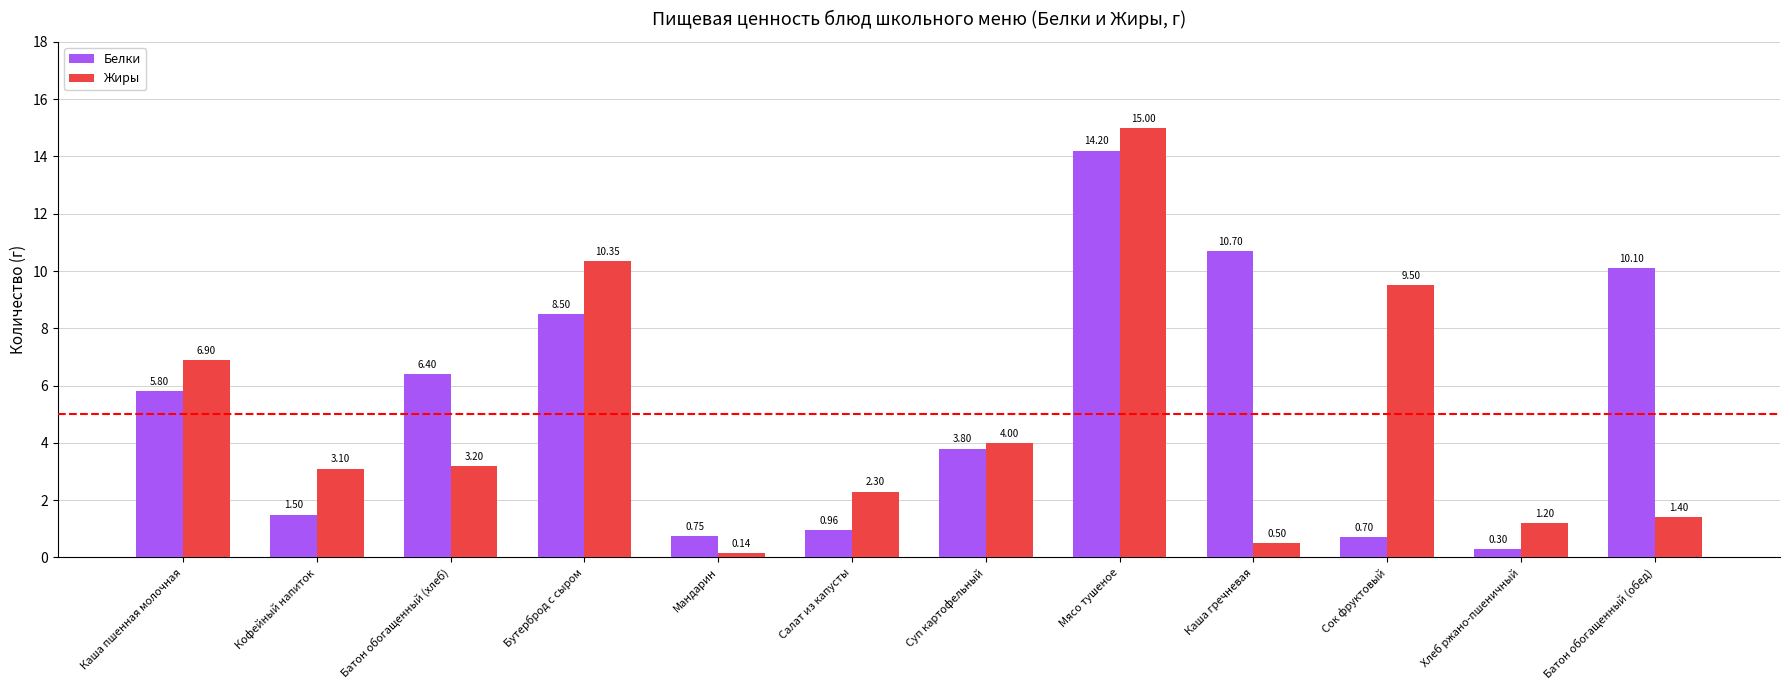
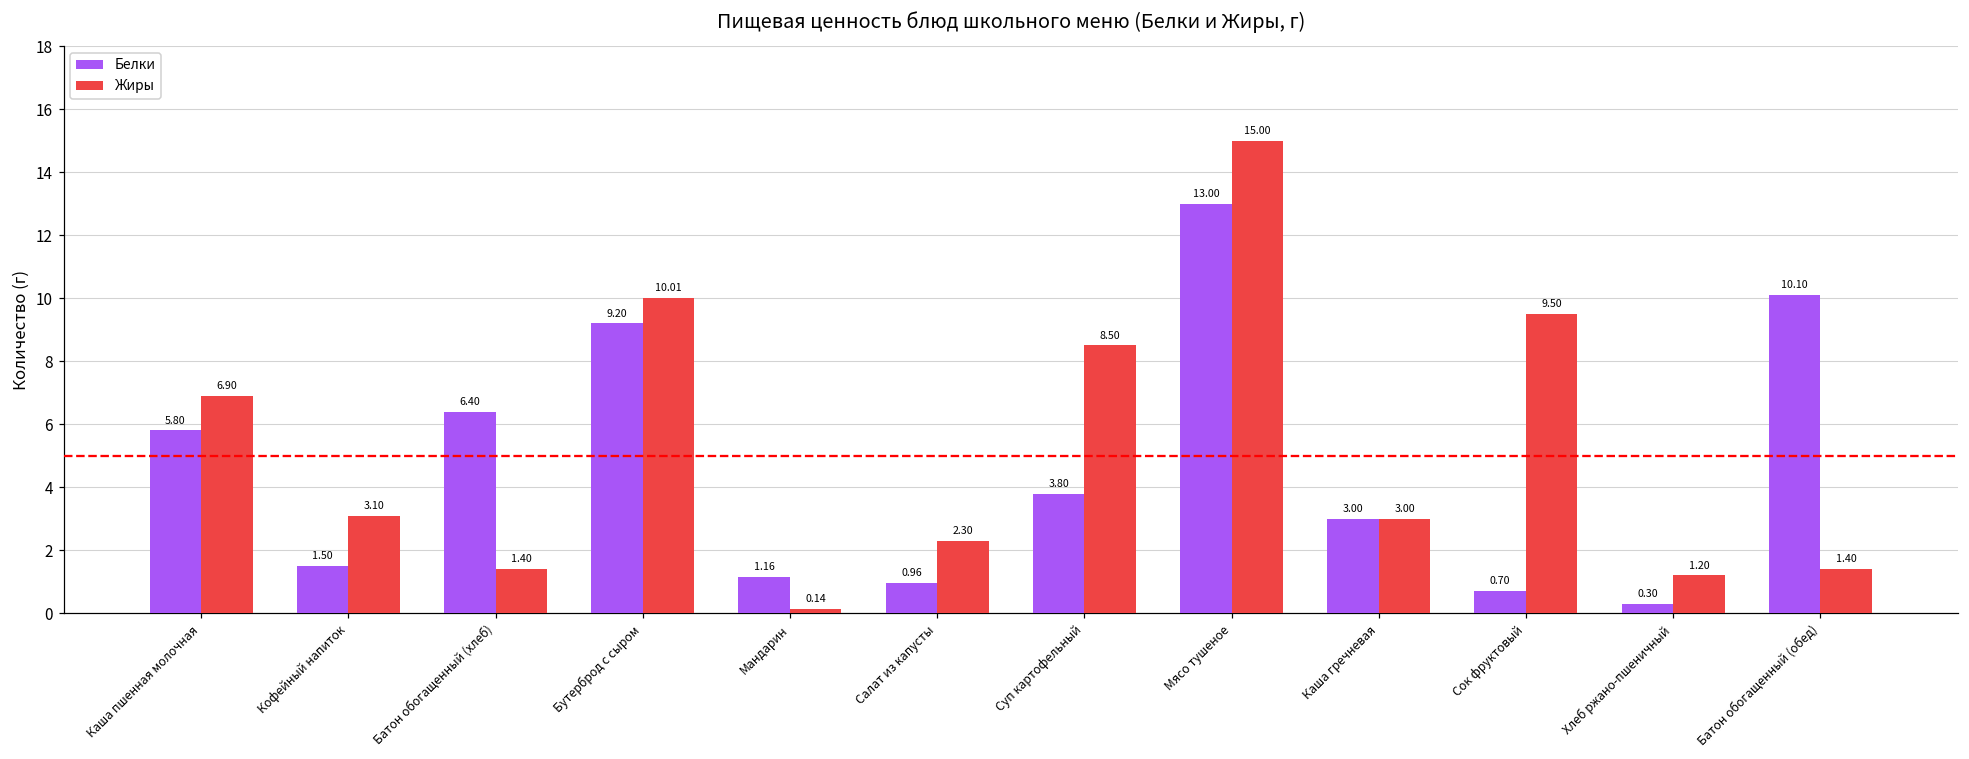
Жиры, Батон обогащенный (хлеб): 3.20 -> 1.40
Белки, Бутерброд с сыром: 8.50 -> 9.20
Жиры, Бутерброд с сыром: 10.35 -> 10.01
Белки, Мандарин: 0.75 -> 1.16
Жиры, Суп картофельный: 4.00 -> 8.50
Белки, Мясо тушеное: 14.20 -> 13.00
Белки, Каша гречневая: 10.70 -> 3.00
Жиры, Каша гречневая: 0.50 -> 3.00
